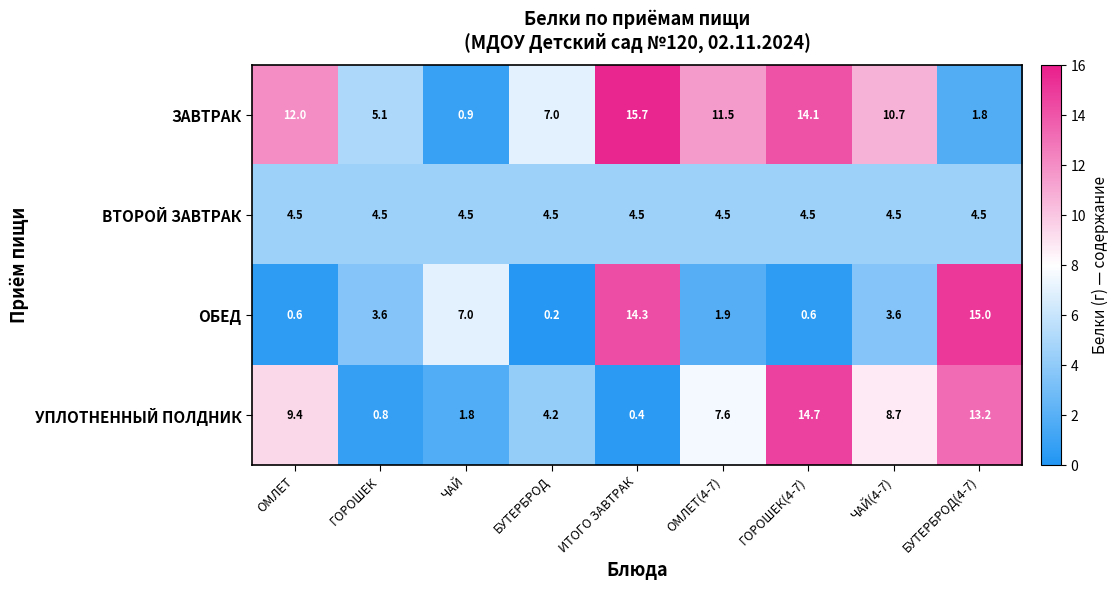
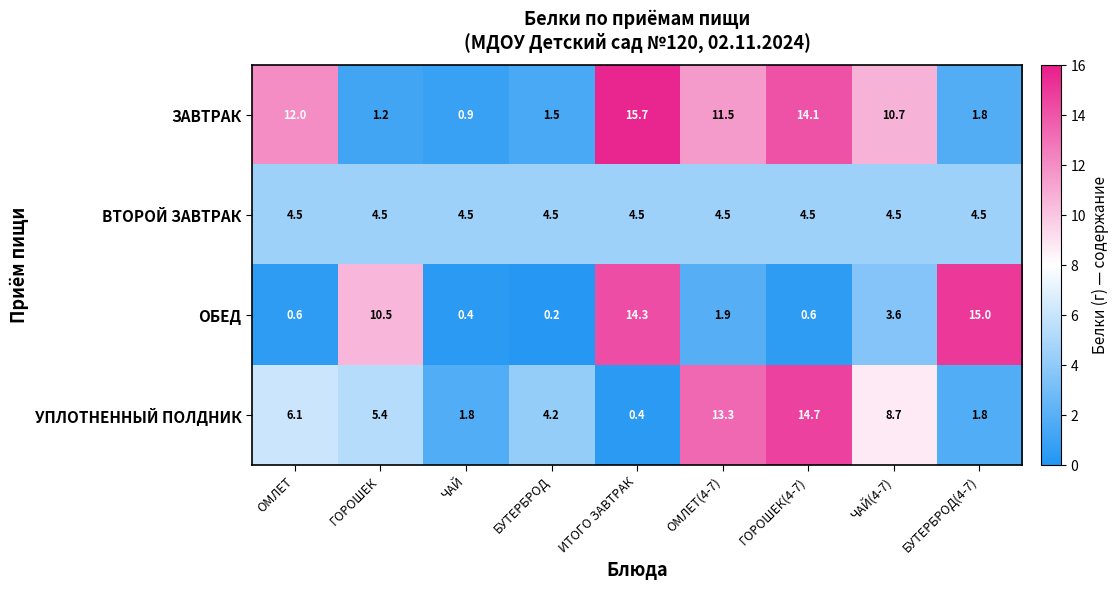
ЗАВТРАК, ГОРОШЕК: 5.1 -> 1.2
ЗАВТРАК, БУТЕРБРОД: 7.0 -> 1.5
ОБЕД, ГОРОШЕК: 3.6 -> 10.5
ОБЕД, ЧАЙ: 7.0 -> 0.4
УПЛОТНЕННЫЙ ПОЛДНИК, ОМЛЕТ: 9.4 -> 6.1
УПЛОТНЕННЫЙ ПОЛДНИК, ГОРОШЕК: 0.8 -> 5.4
УПЛОТНЕННЫЙ ПОЛДНИК, ОМЛЕТ(4-7): 7.6 -> 13.3
УПЛОТНЕННЫЙ ПОЛДНИК, БУТЕРБРОД(4-7): 13.2 -> 1.8
